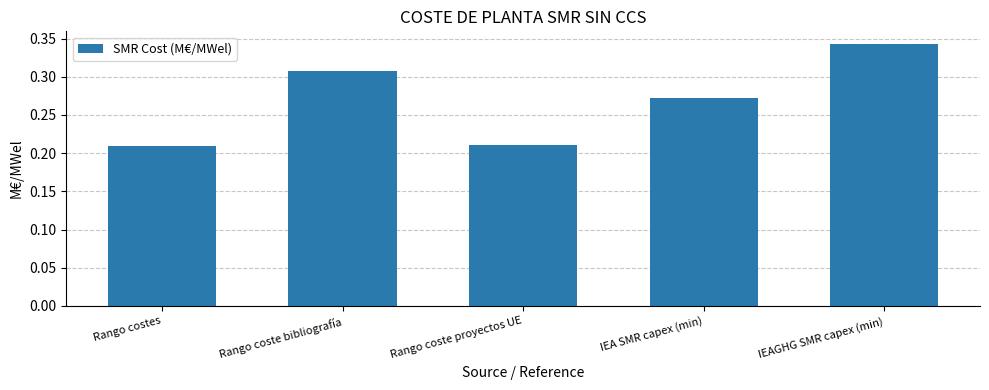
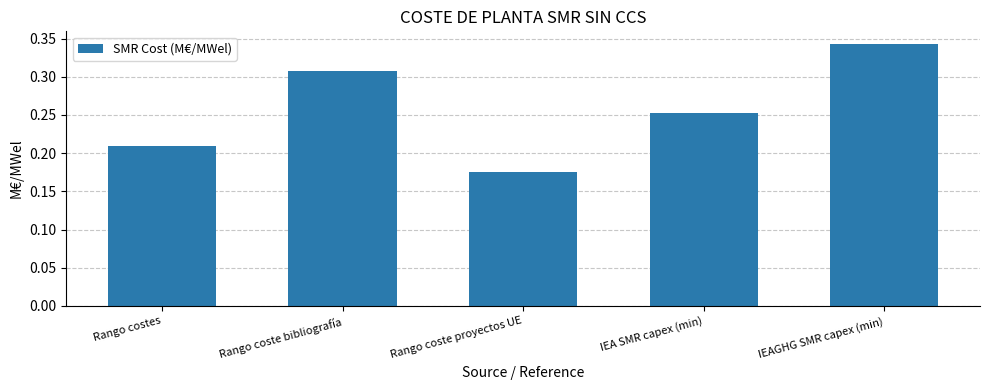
Rango coste proyectos UE: 0.21 -> 0.18
IEA SMR capex (min): 0.27 -> 0.25
